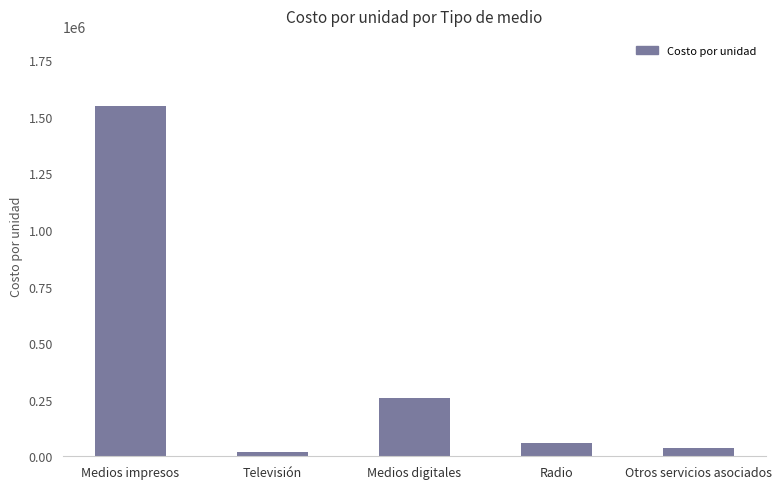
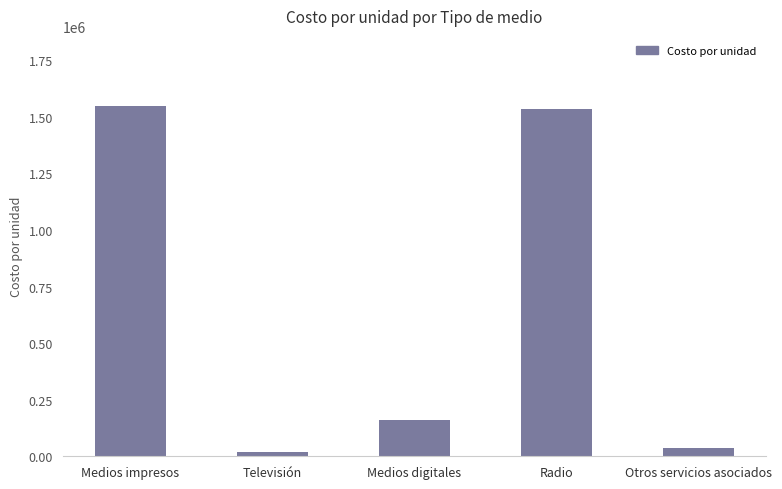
Medios digitales: 260000 -> 160000
Radio: 60000 -> 1540000
